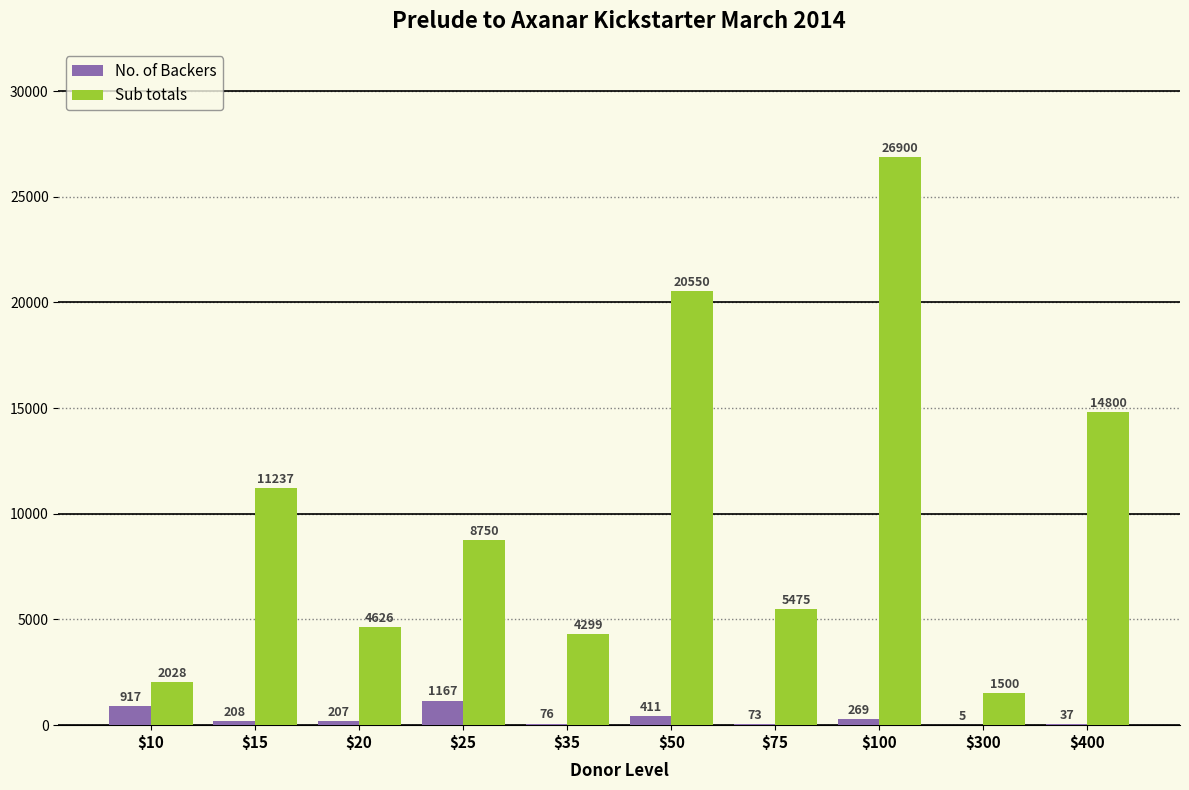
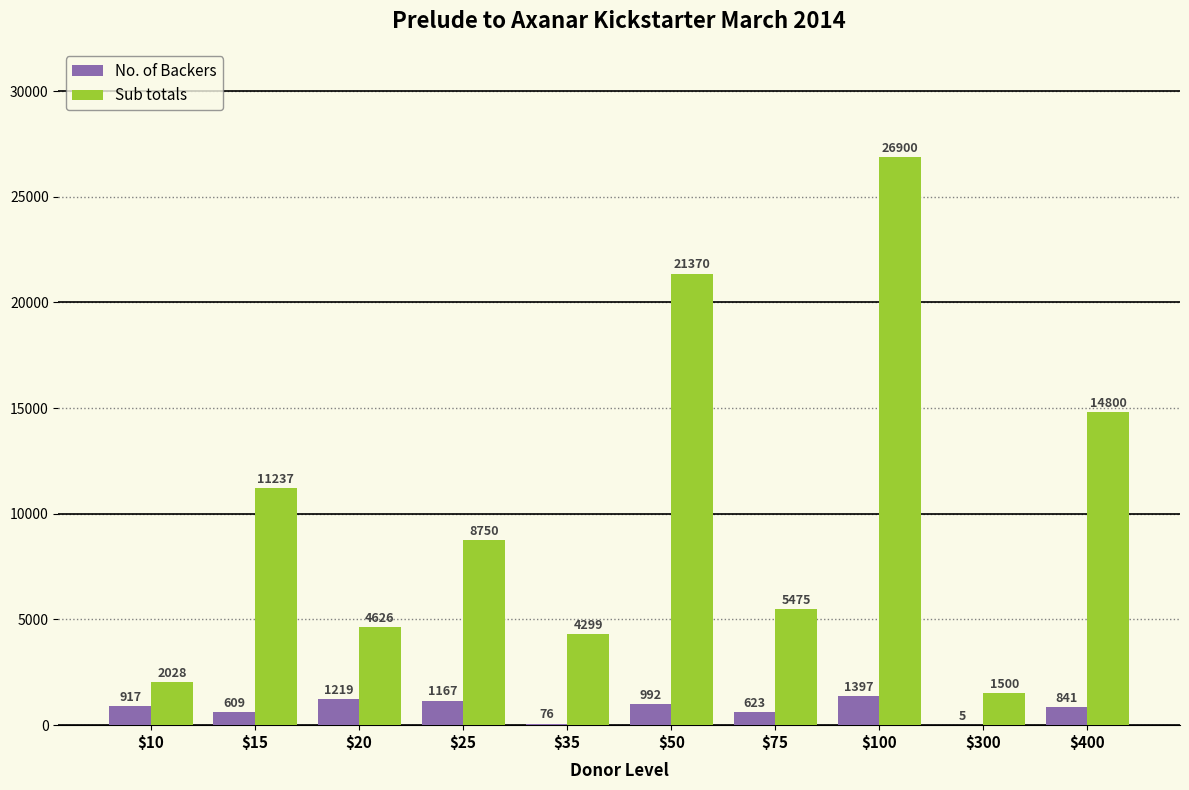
No. of Backers, $15: 208 -> 609
No. of Backers, $20: 207 -> 1219
No. of Backers, $50: 411 -> 992
Sub totals, $50: 20550 -> 21370
No. of Backers, $75: 73 -> 623
No. of Backers, $100: 269 -> 1397
No. of Backers, $400: 37 -> 841
